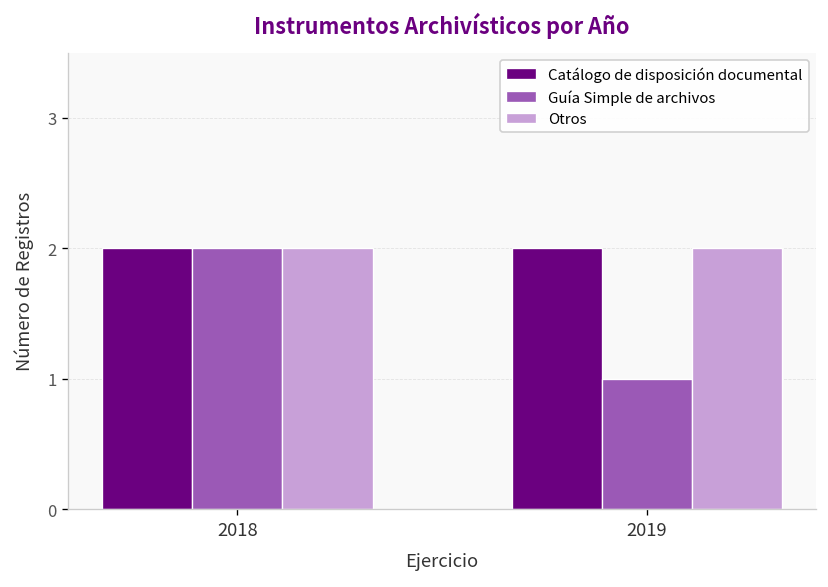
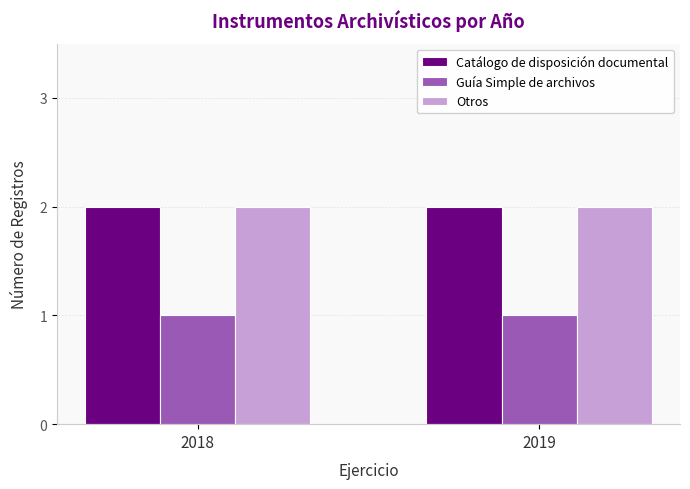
Guía Simple de archivos, 2018: 2 -> 1
